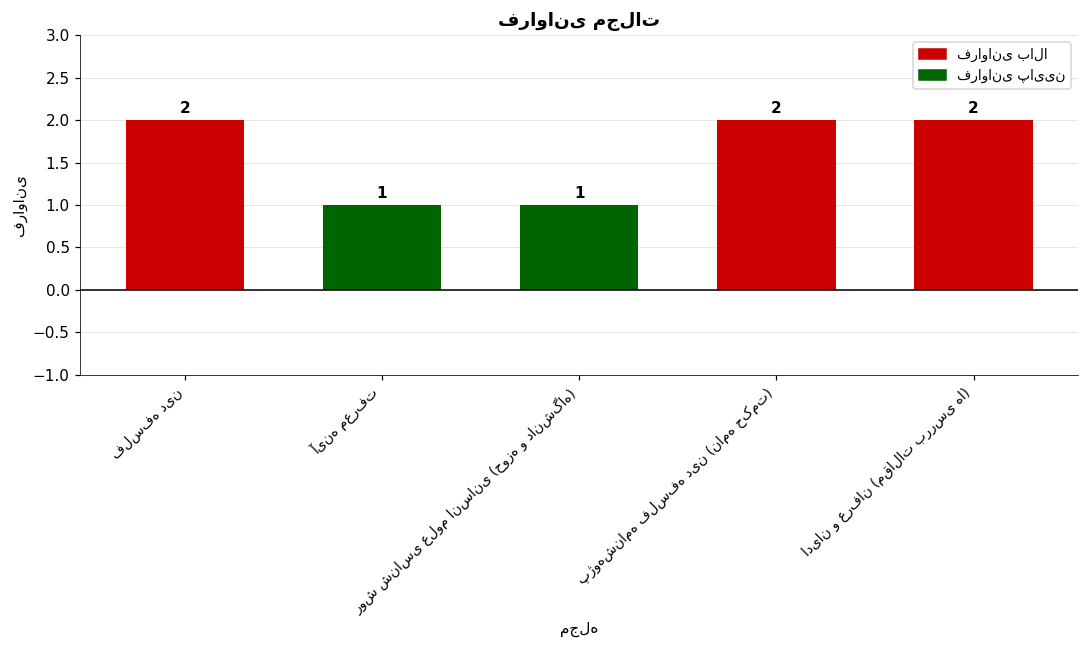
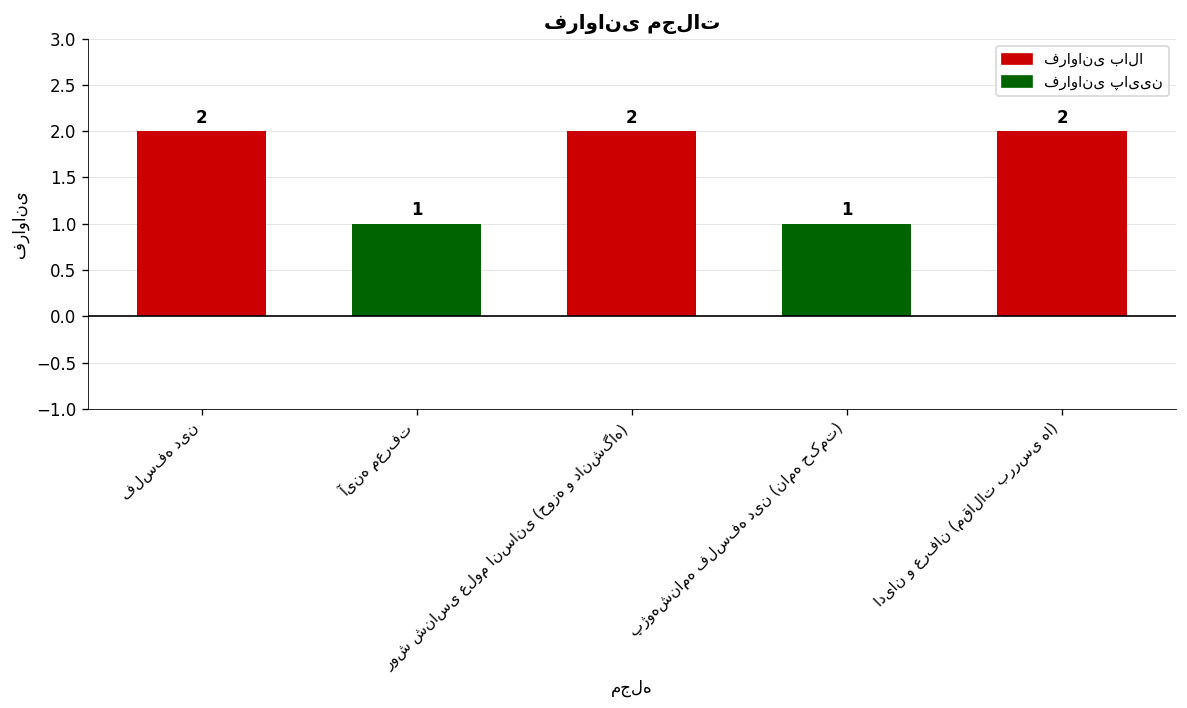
روش شناسی علوم انسانی (حوزه و دانشگاه): 1 -> 2
پژوهشنامه فلسفه دین (نامه حکمت): 2 -> 1
